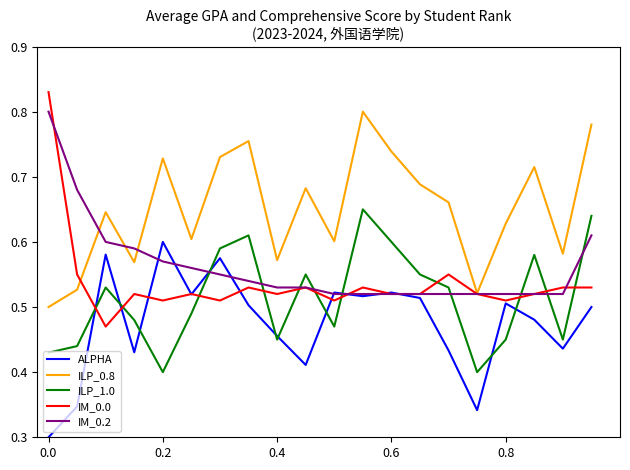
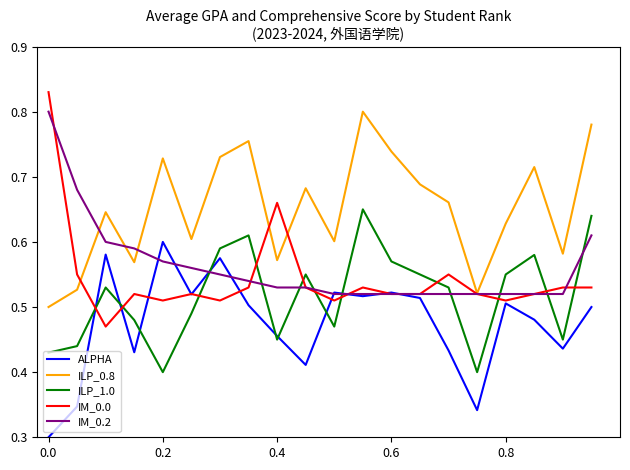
IM_0.0, 0.4: 0.52 -> 0.66
ILP_1.0, 0.6: 0.60 -> 0.57
ILP_1.0, 0.8: 0.45 -> 0.55
